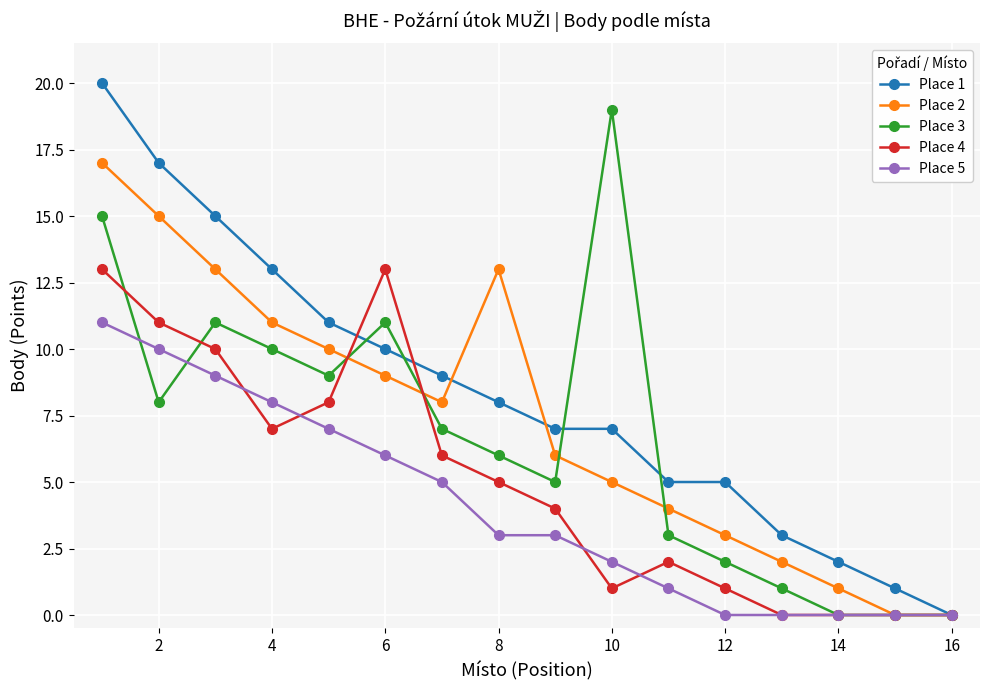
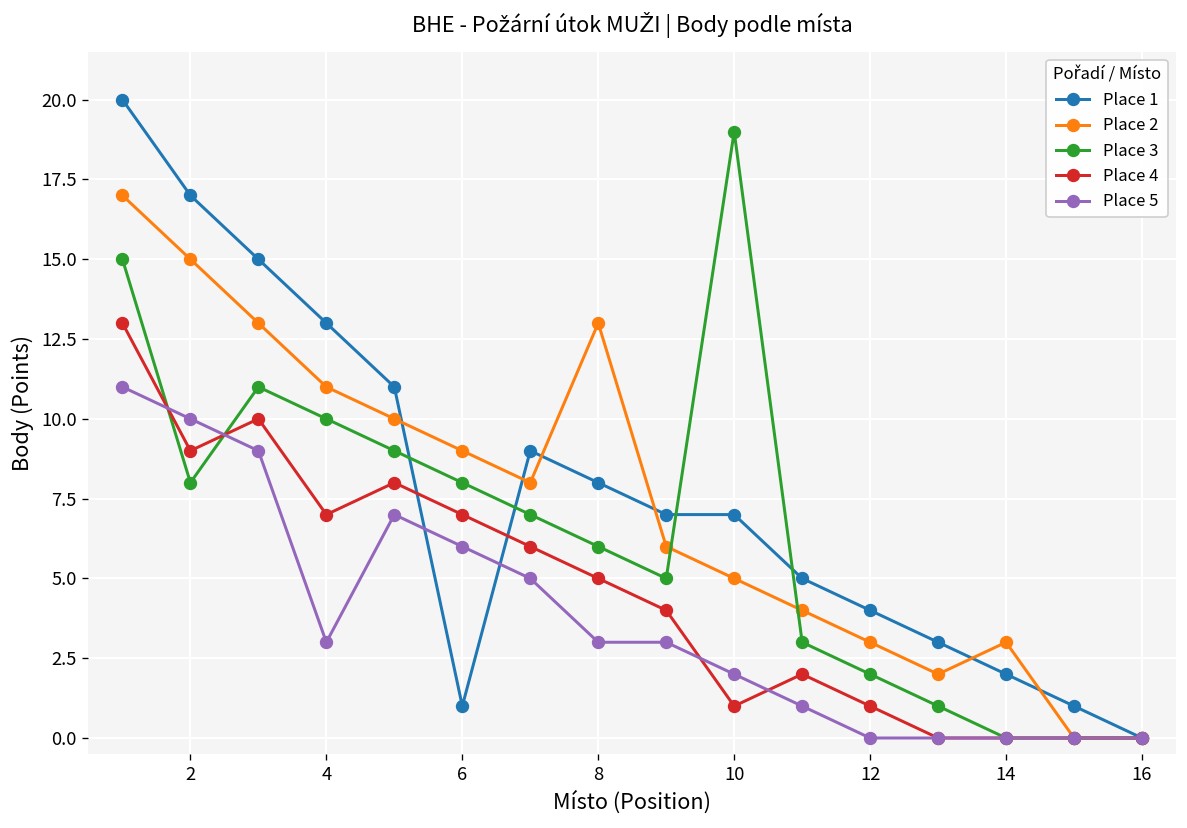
Place 4, 2: 11 -> 9
Place 5, 4: 8 -> 3
Place 1, 6: 10 -> 1
Place 3, 6: 11 -> 8
Place 4, 6: 13 -> 7
Place 1, 12: 5 -> 4
Place 2, 14: 1 -> 3
